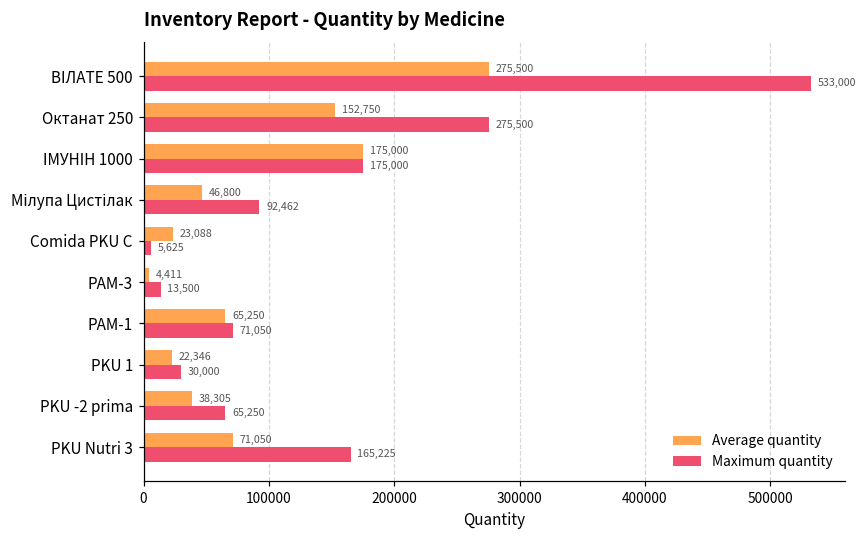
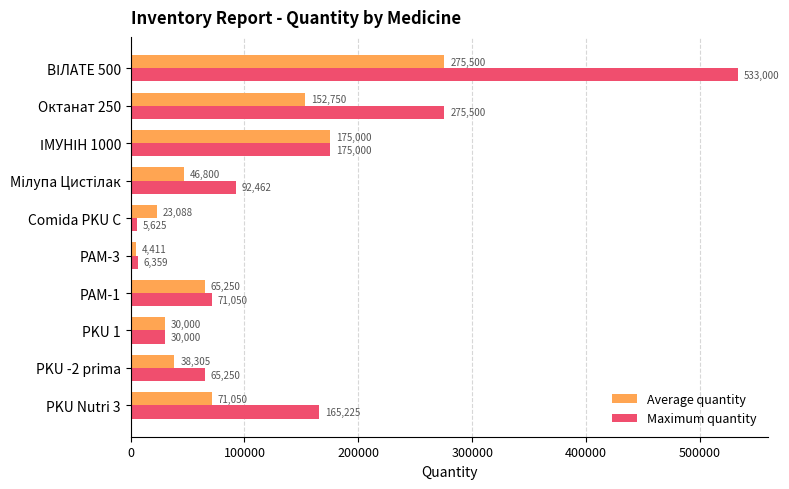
Maximum quantity, РАМ-3: 13,500 -> 6,359
Average quantity, PKU 1: 22,346 -> 30,000
